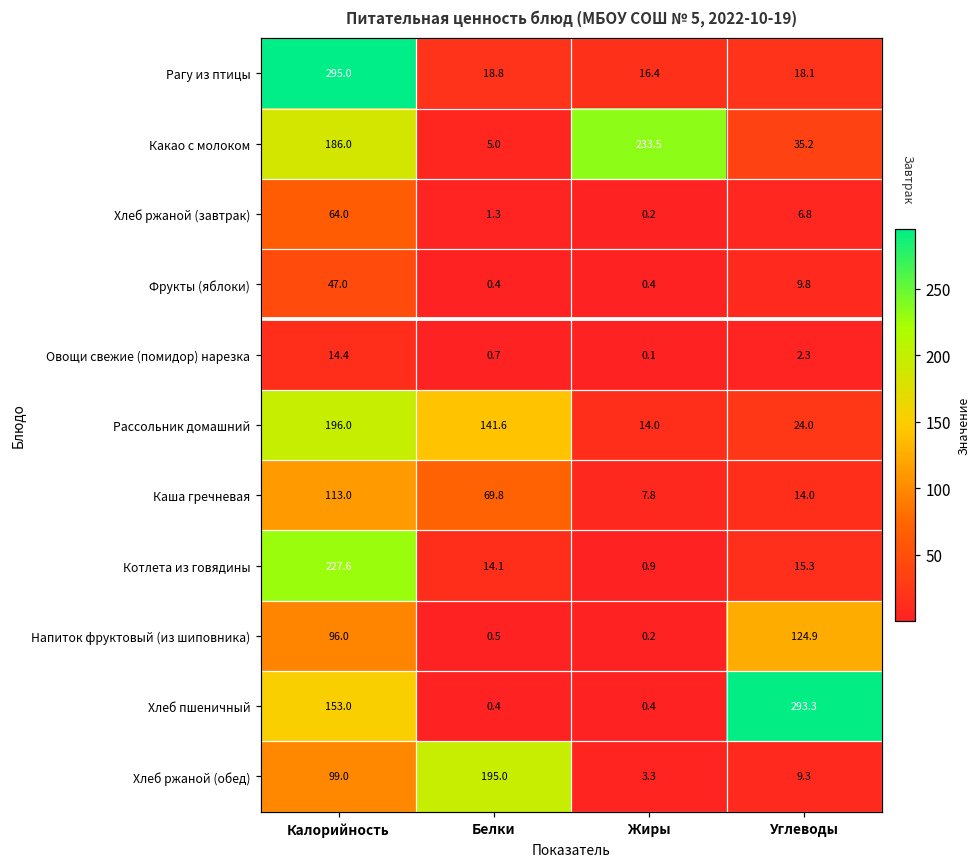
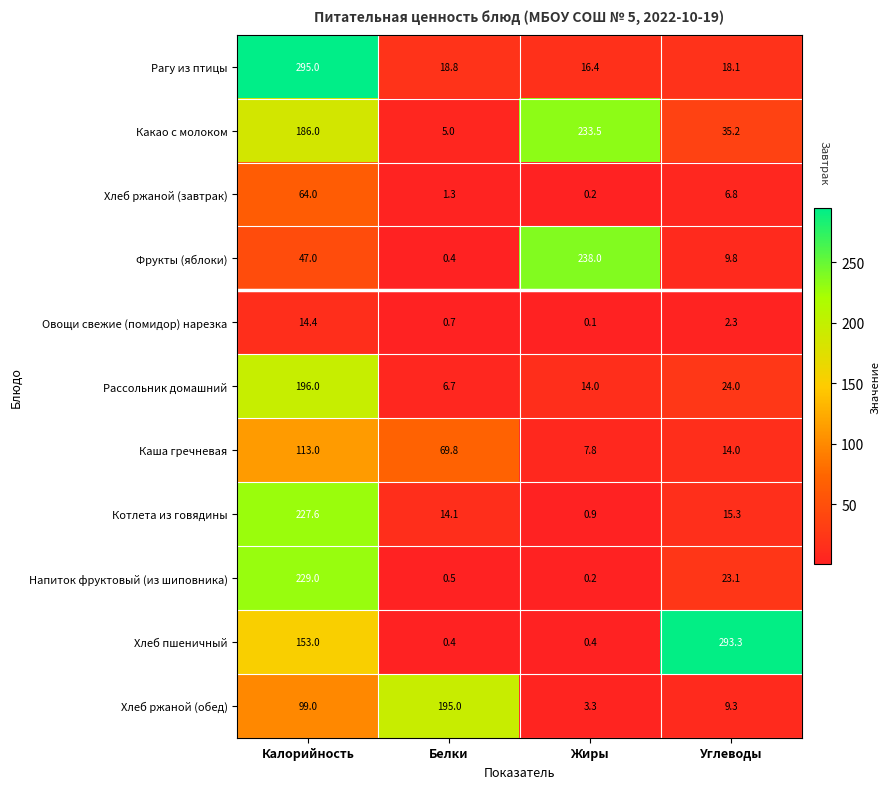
Фрукты (яблоки), Жиры: 0.4 -> 238.0
Рассольник домашний, Белки: 141.6 -> 6.7
Напиток фруктовый (из шиповника), Калорийность: 96.0 -> 229.0
Напиток фруктовый (из шиповника), Углеводы: 124.9 -> 23.1
